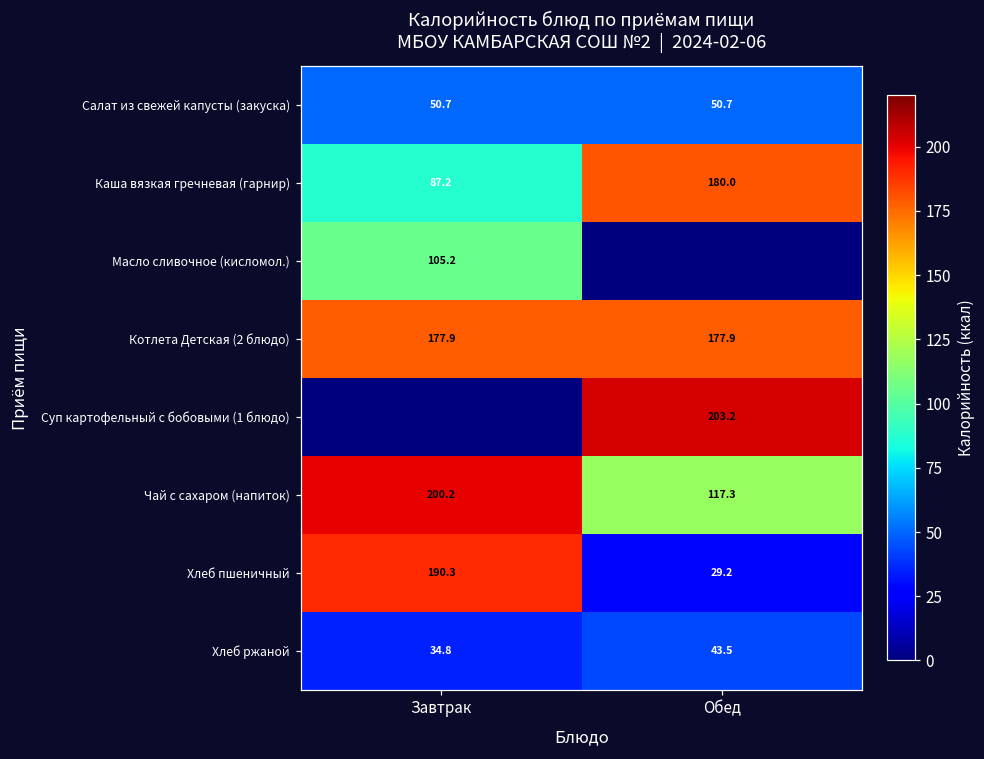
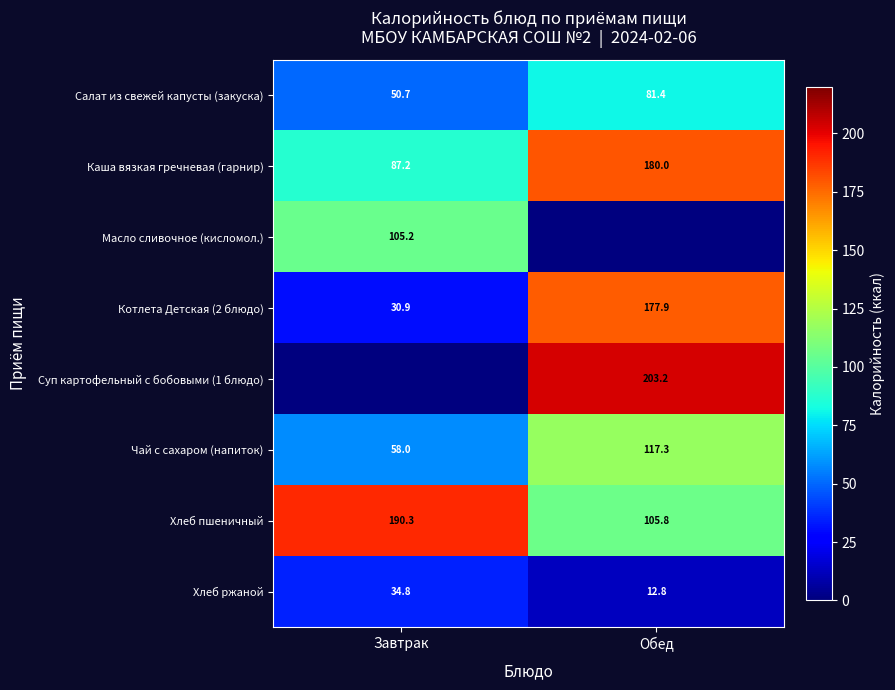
Салат из свежей капусты (закуска), Обед: 50.7 -> 81.4
Котлета Детская (2 блюдо), Завтрак: 177.9 -> 30.9
Чай с сахаром (напиток), Завтрак: 200.2 -> 58.0
Хлеб пшеничный, Обед: 29.2 -> 105.8
Хлеб ржаной, Обед: 43.5 -> 12.8
